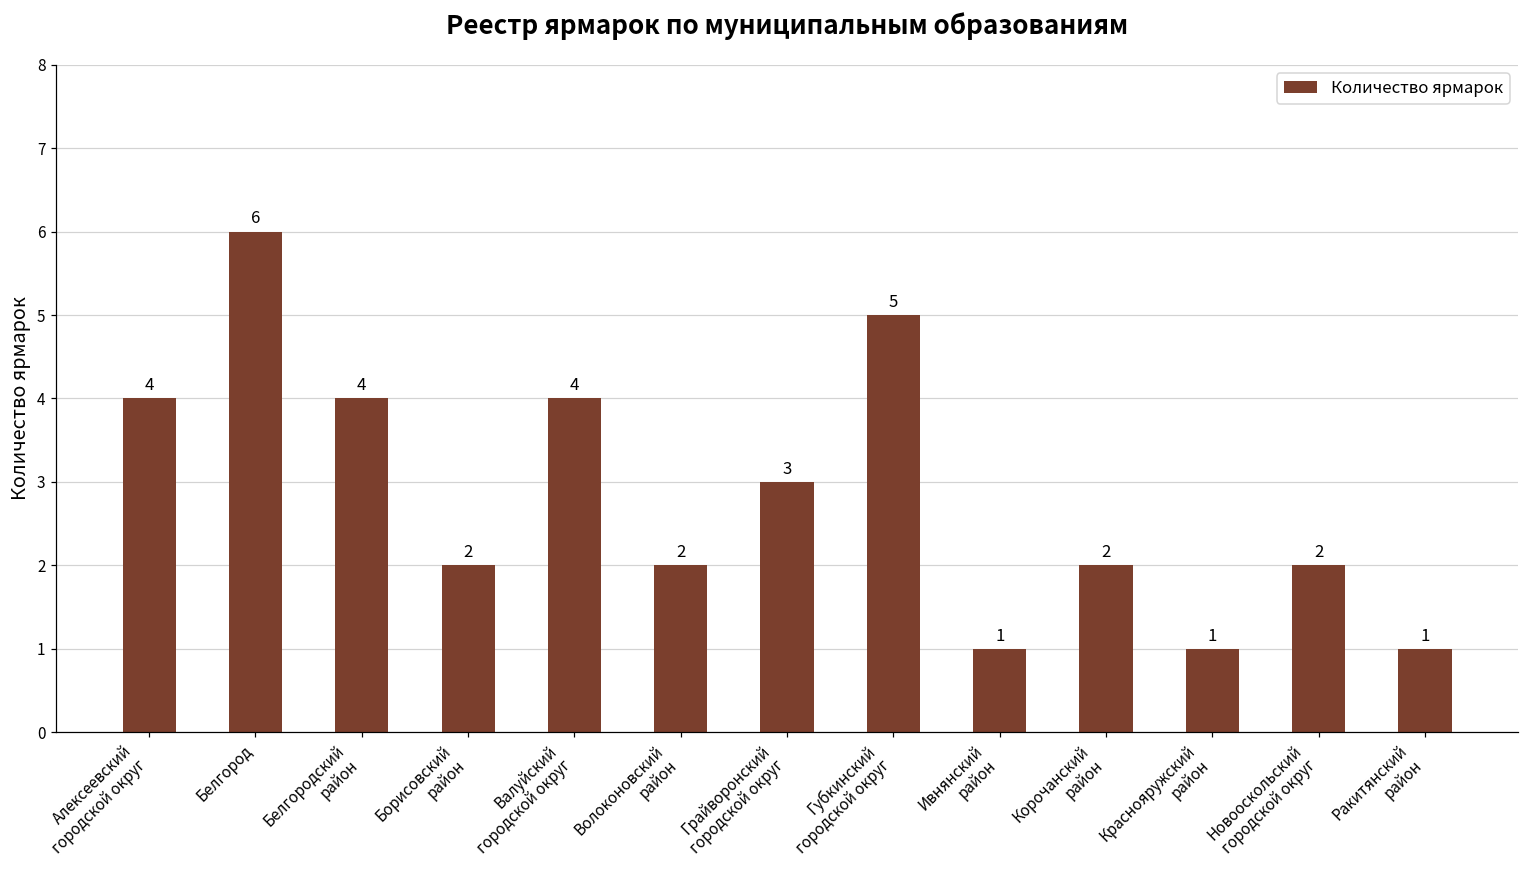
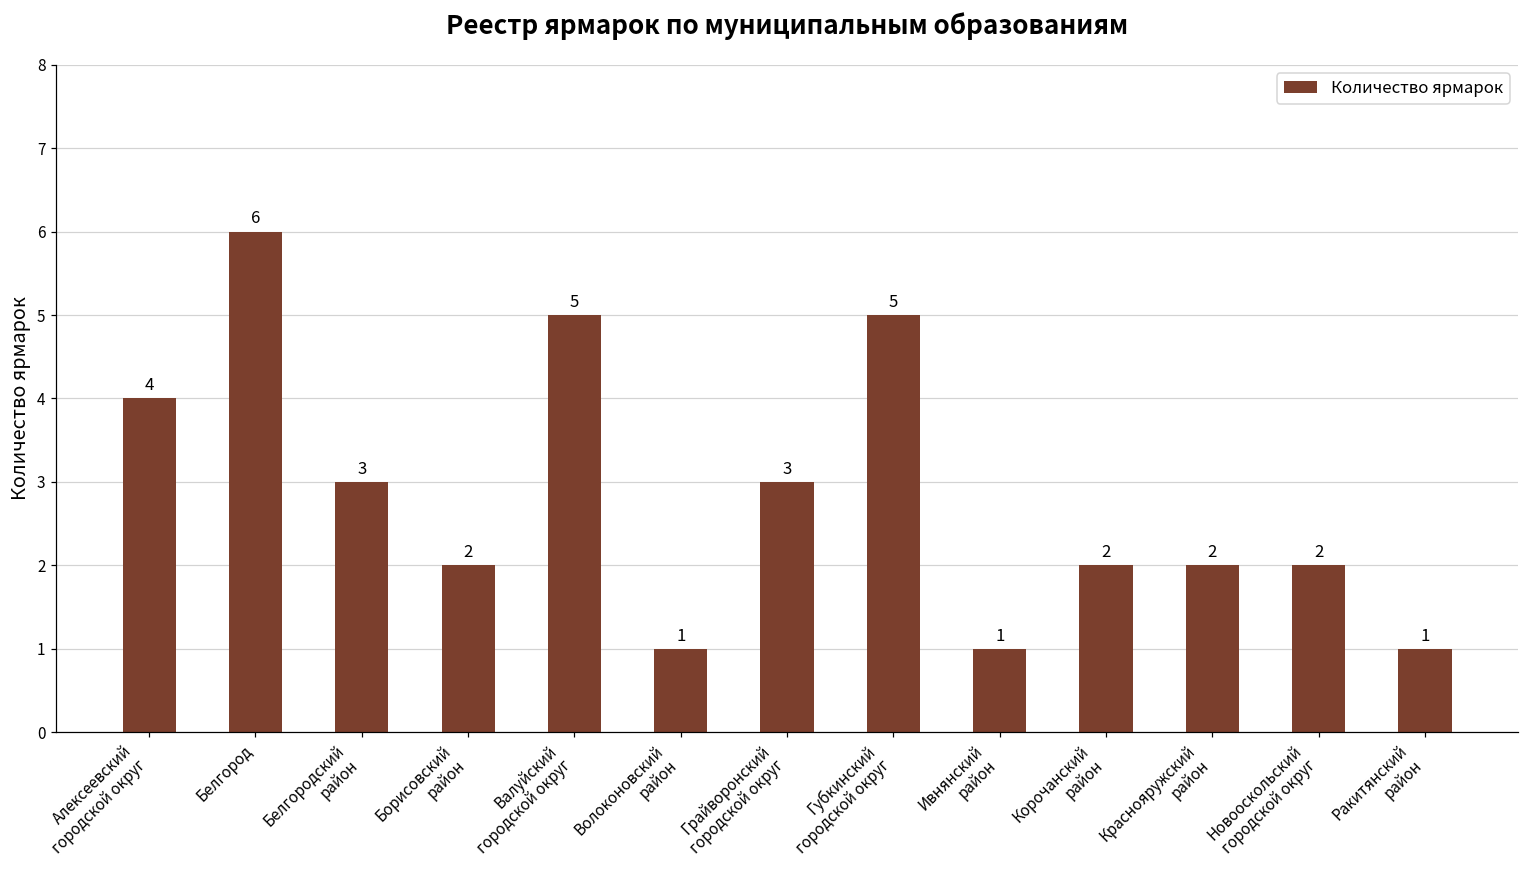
Белгородский район: 4 -> 3
Валуйский городской округ: 4 -> 5
Волоконовский район: 2 -> 1
Краснояружский район: 1 -> 2
